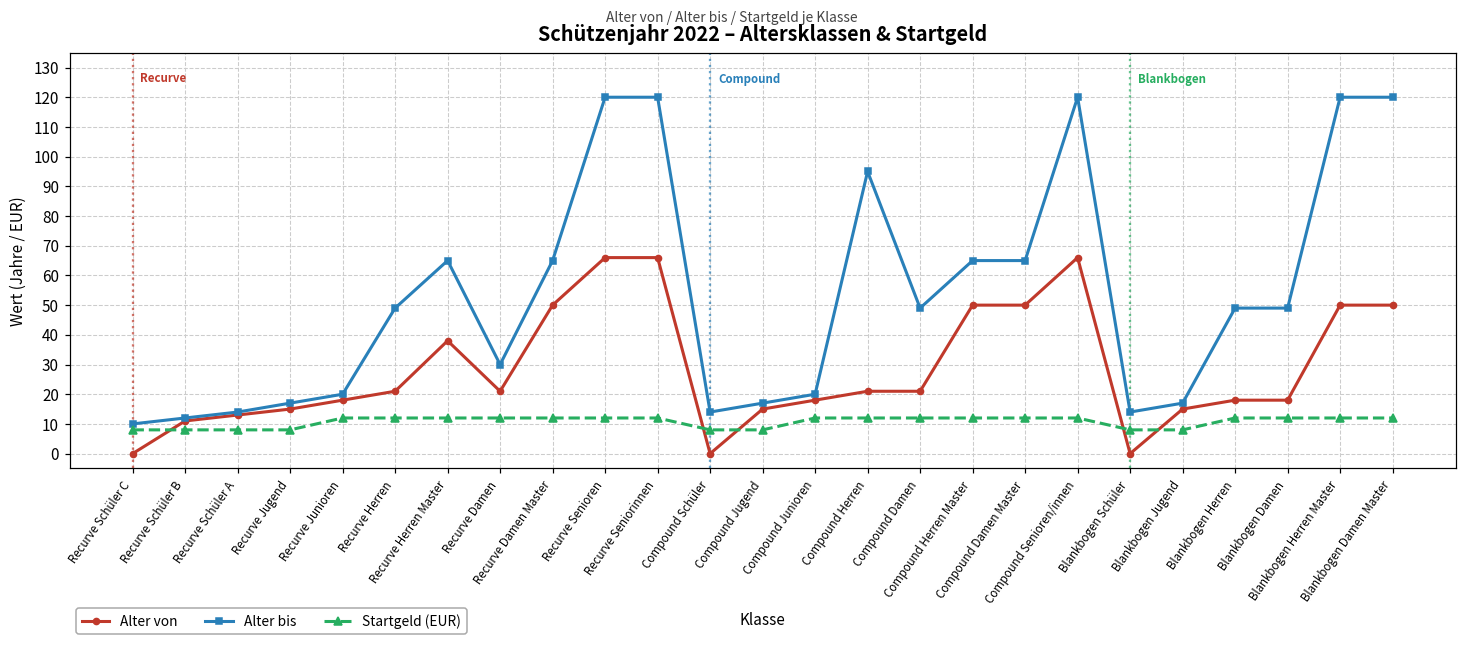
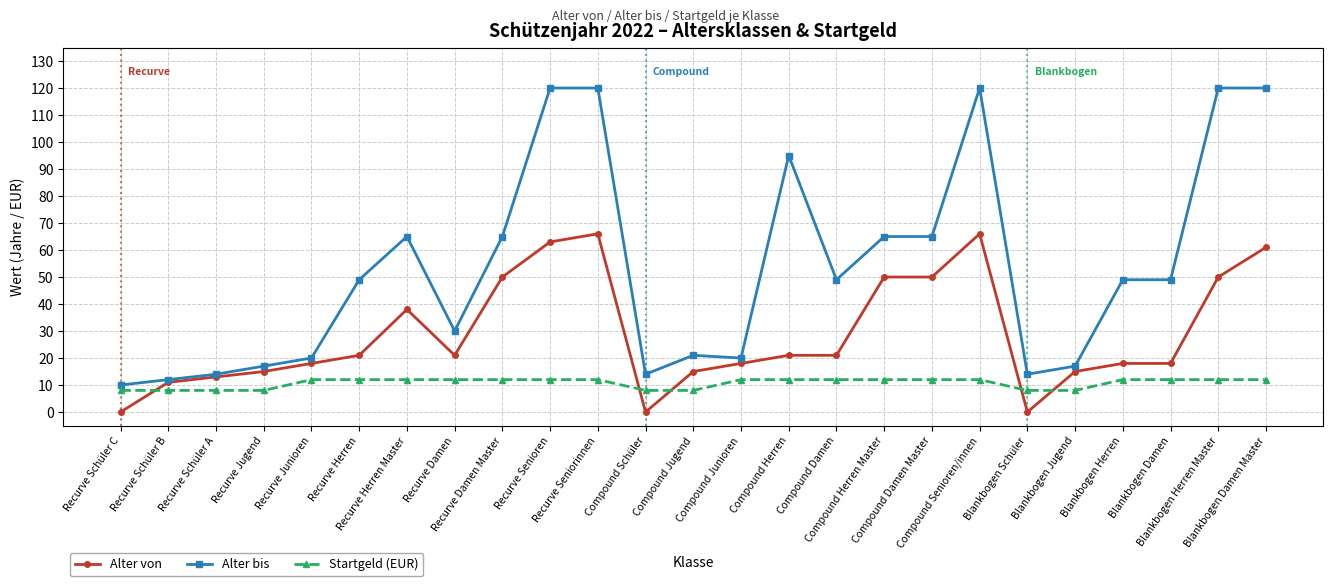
Alter von, Recurve Senioren: 66 -> 63
Alter bis, Compound Jugend: 17 -> 21
Alter von, Blankbogen Damen Master: 50 -> 61
